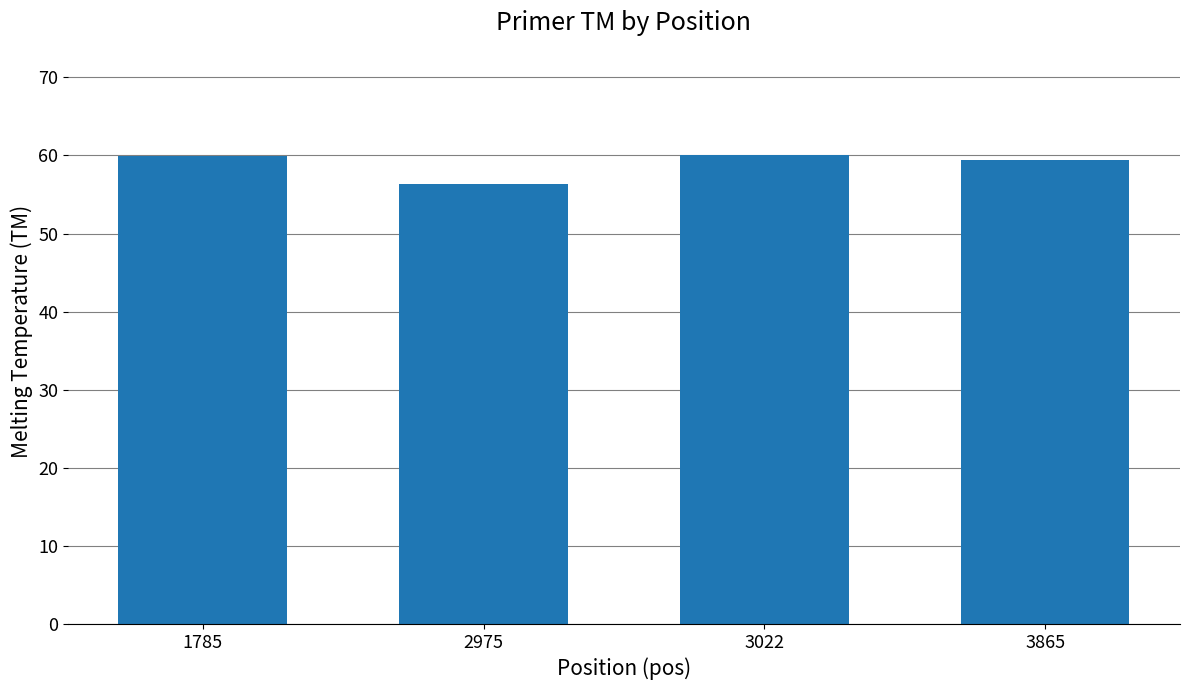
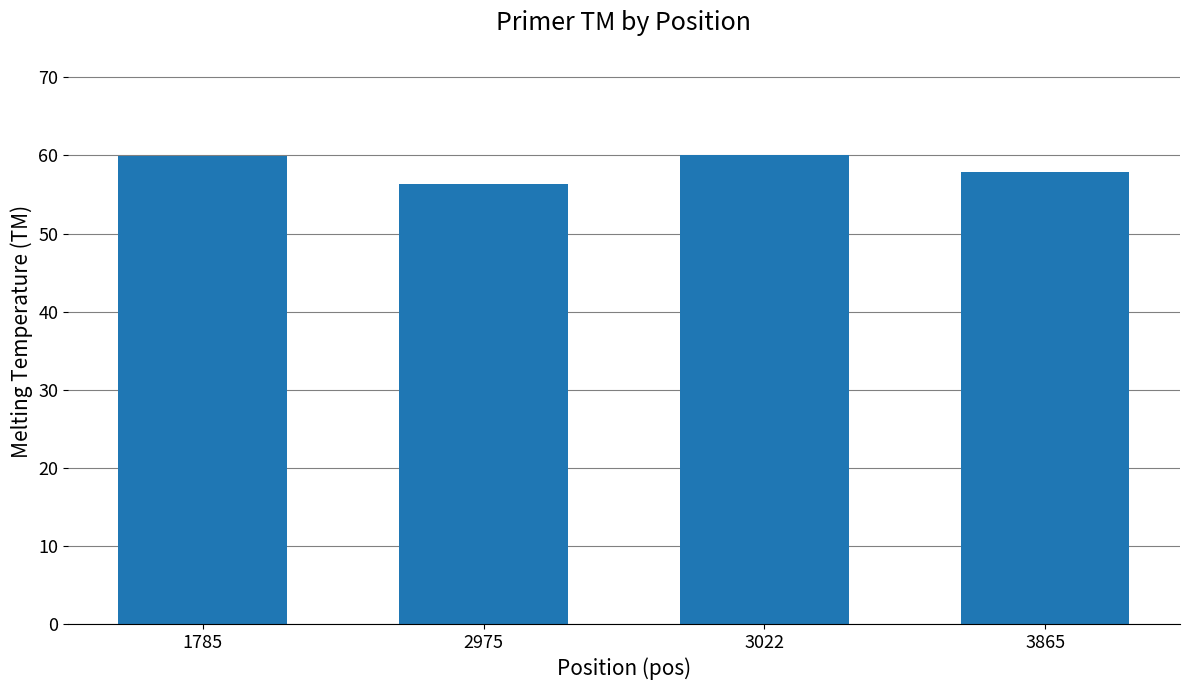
3865: 59 -> 58
